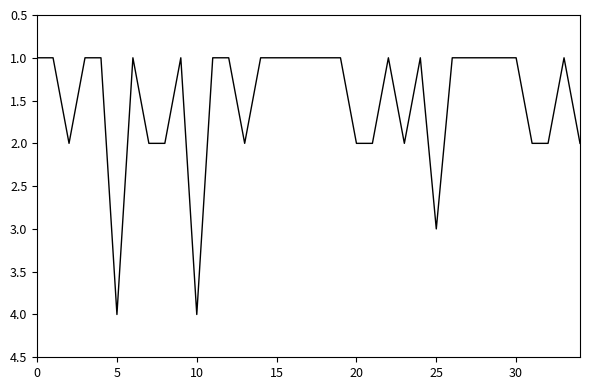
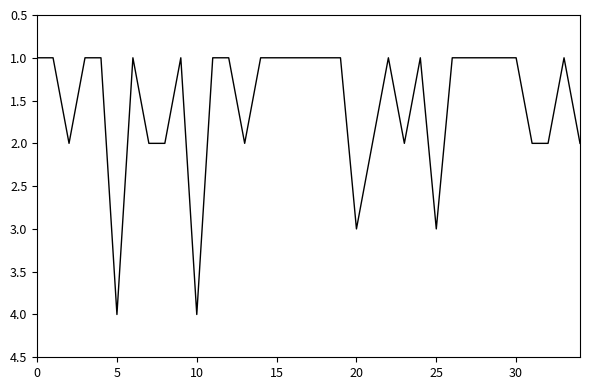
20: 2 -> 3
